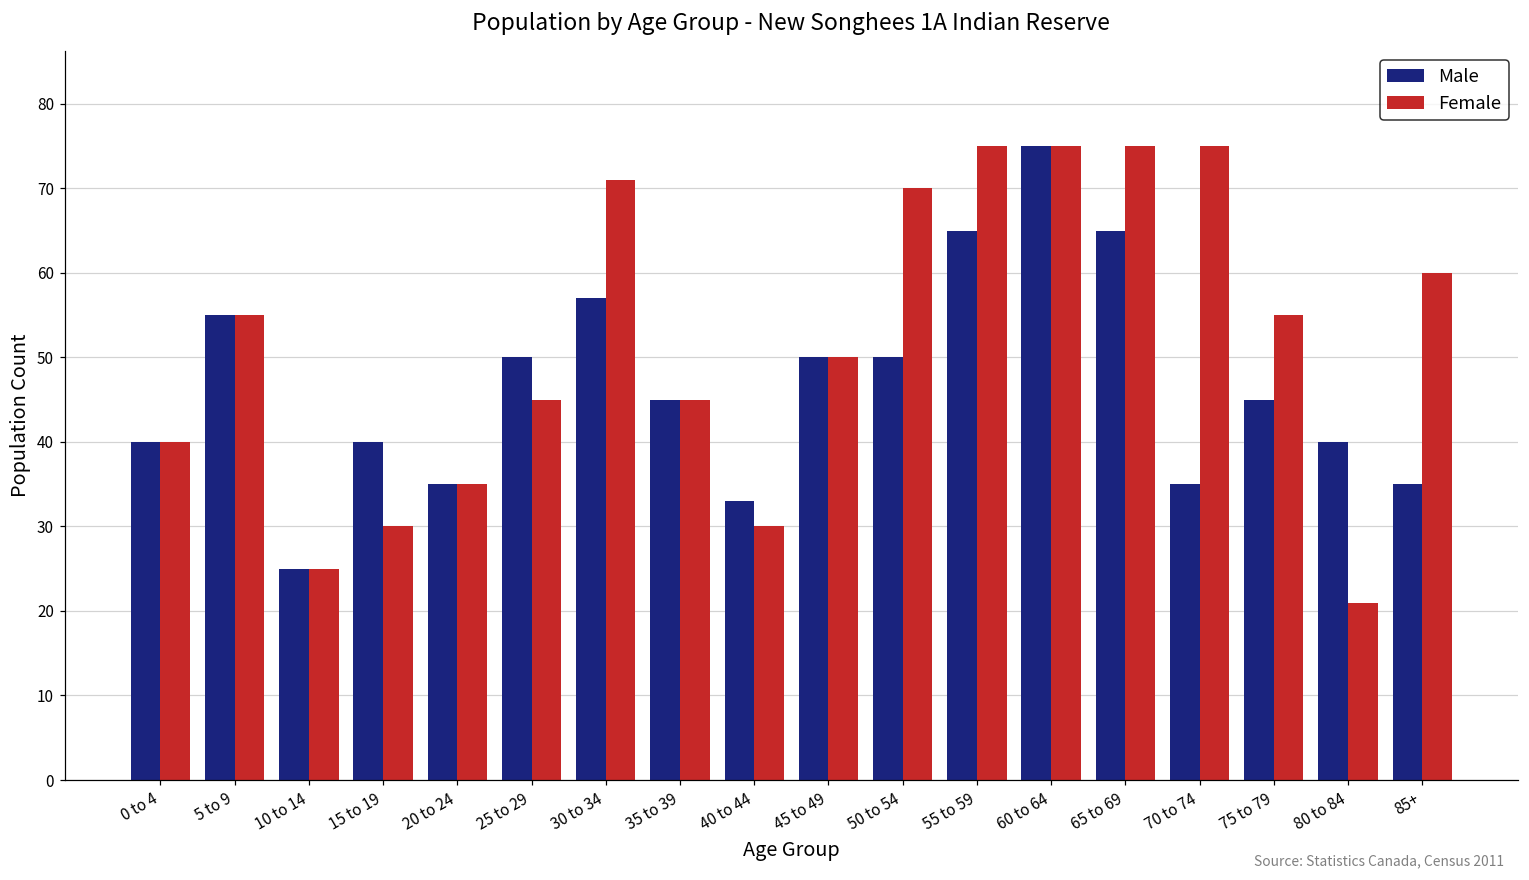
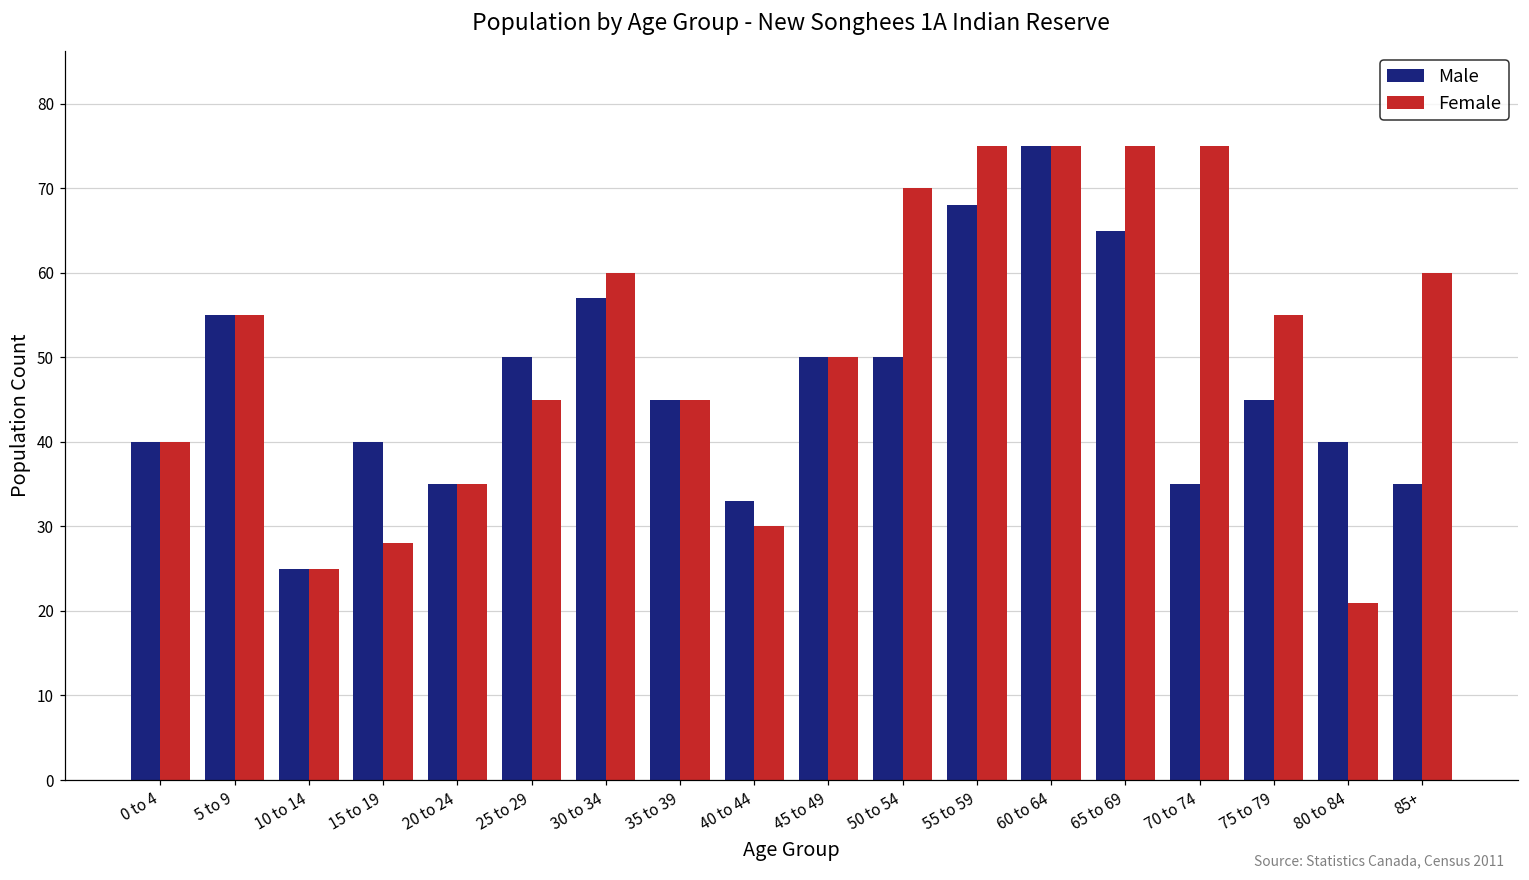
Female, 15 to 19: 30 -> 28
Female, 30 to 34: 71 -> 60
Male, 55 to 59: 65 -> 68
